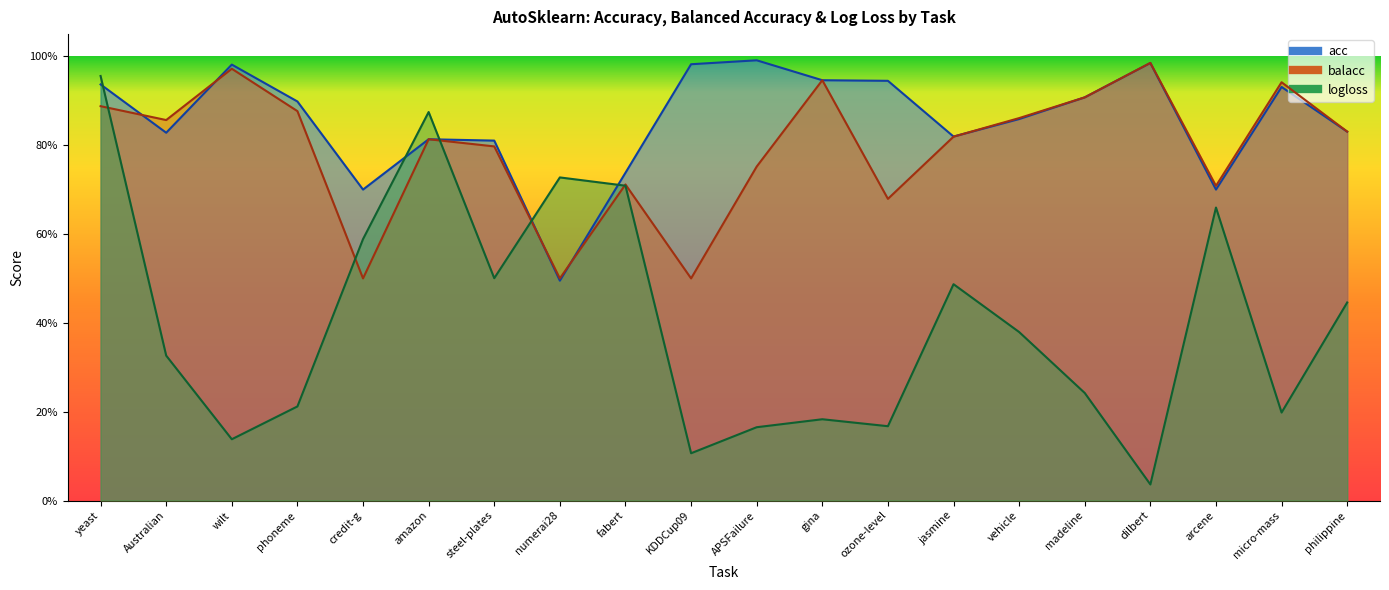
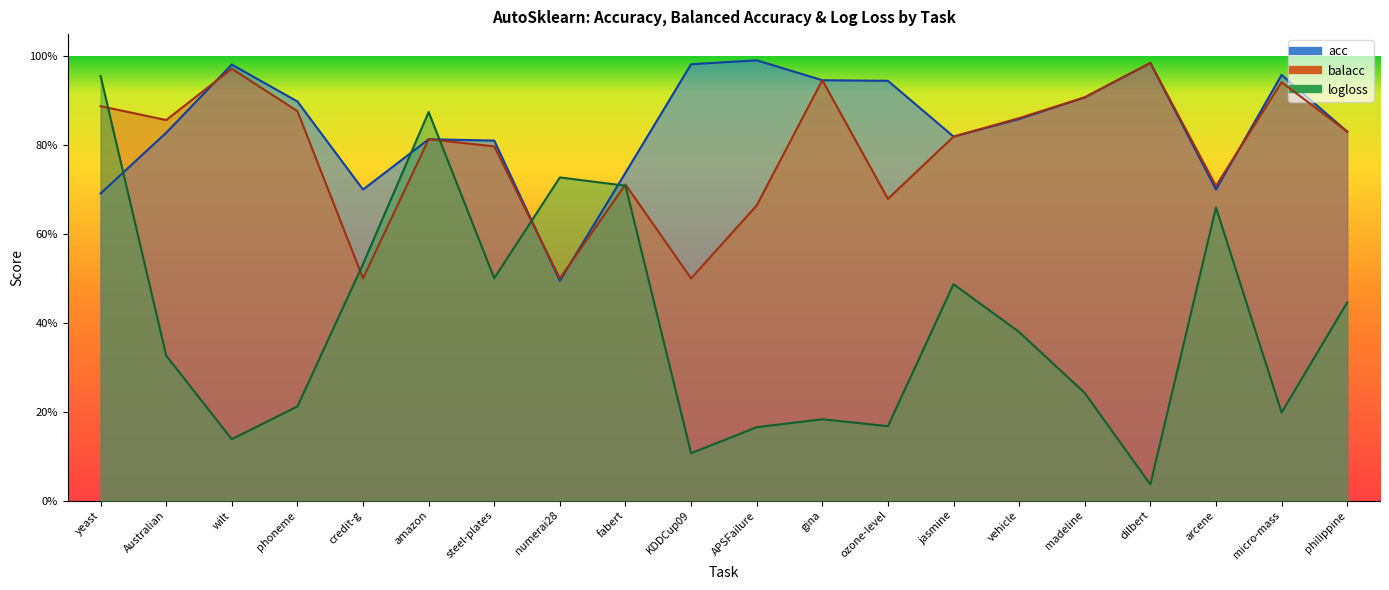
acc, yeast: 94% -> 69%
logloss, credit-g: 59% -> 53%
balacc, APSFailure: 75% -> 66%
acc, micro-mass: 93% -> 96%
